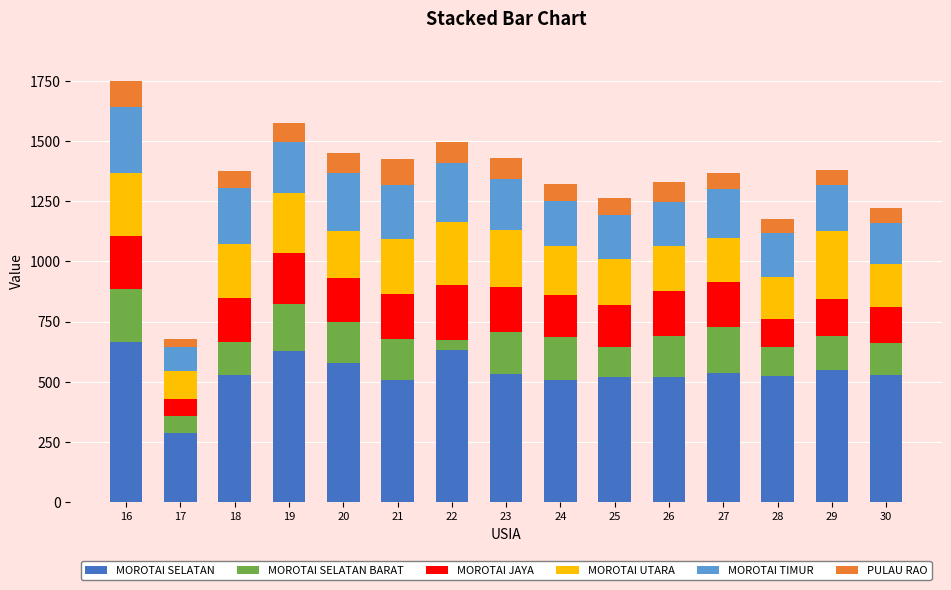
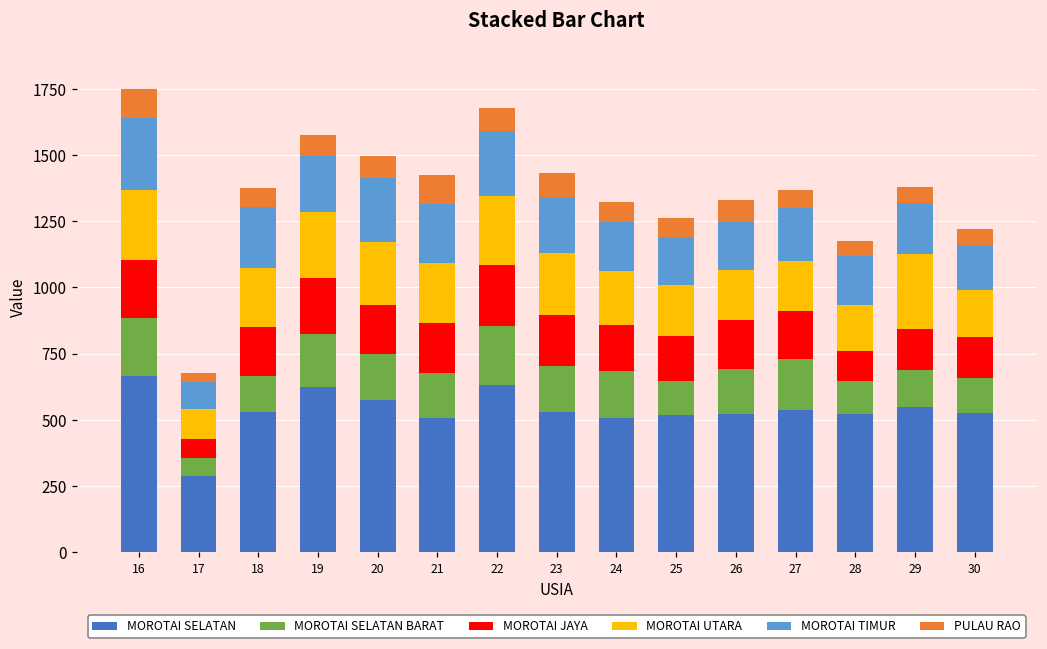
MOROTAI UTARA, 20: 190 -> 240
MOROTAI SELATAN BARAT, 22: 40 -> 220
